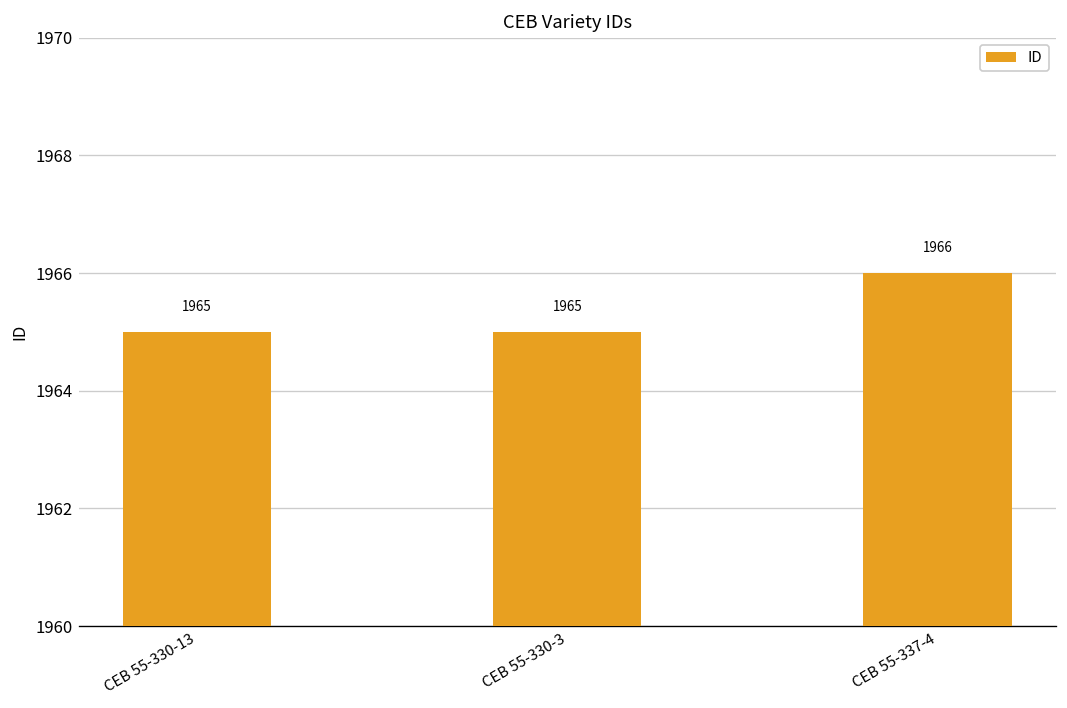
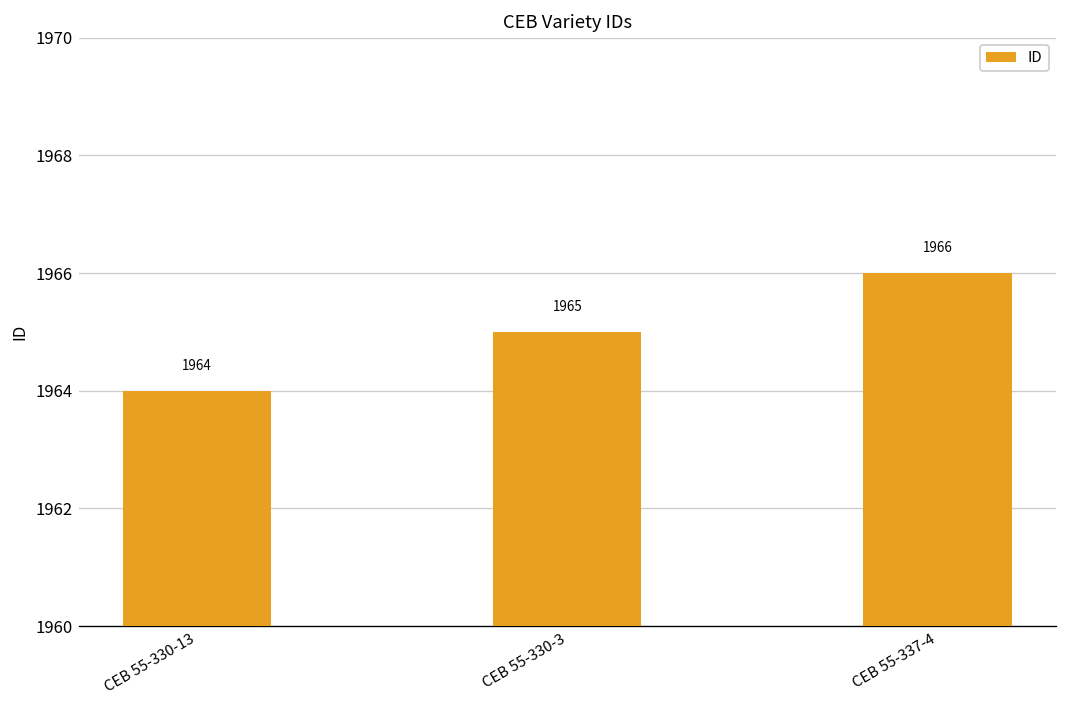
CEB 55-330-13: 1965 -> 1964
